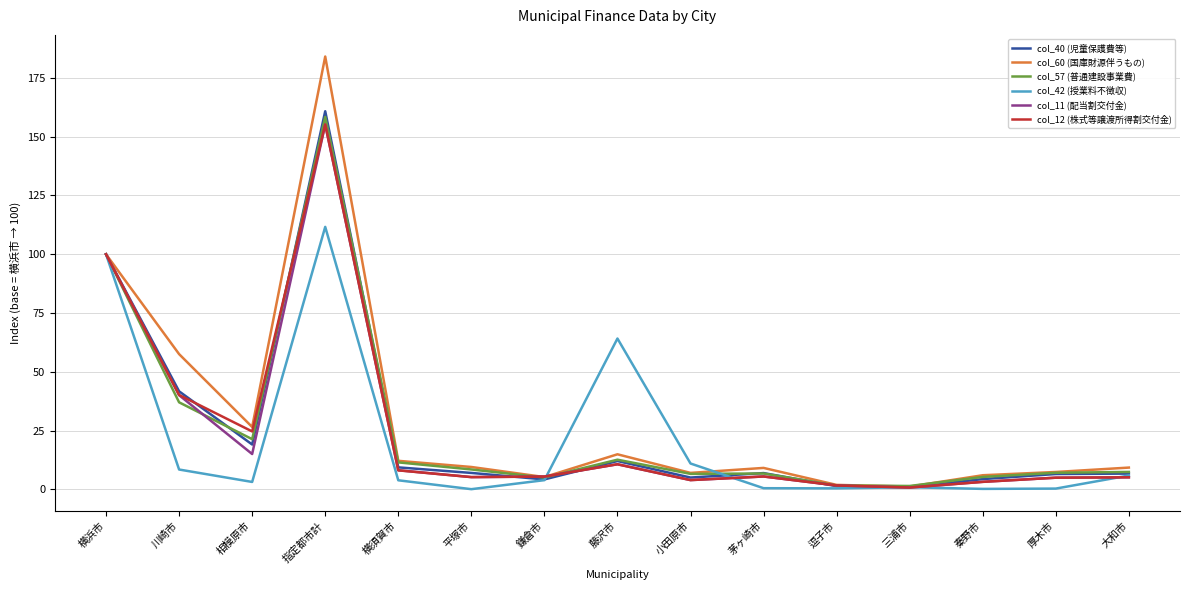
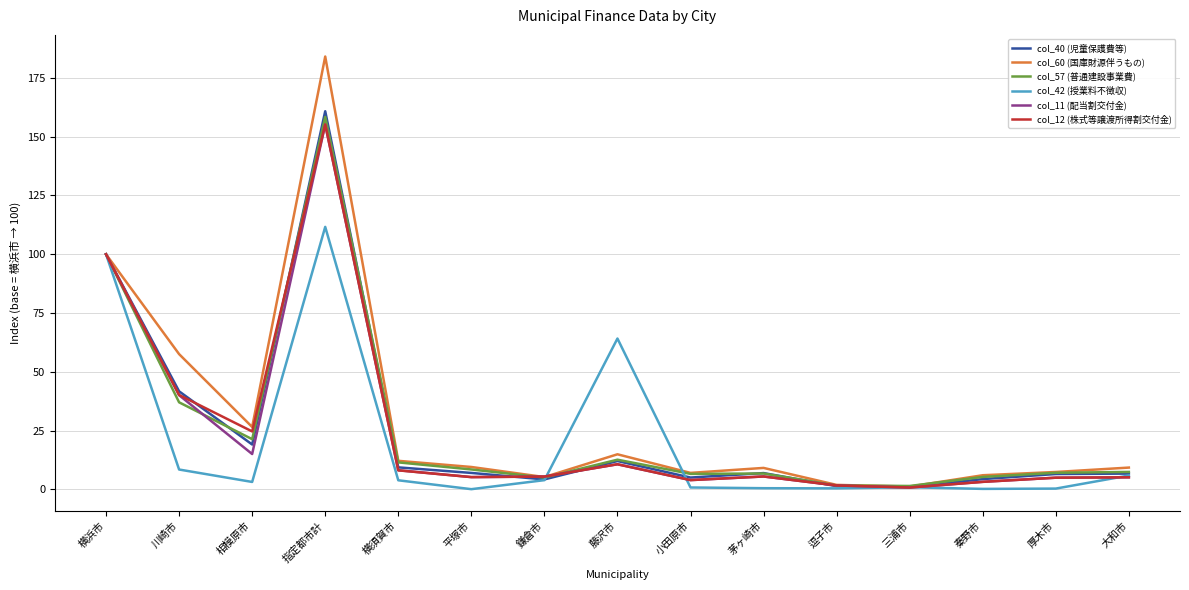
col_42 (授業料不徴収), 小田原市: 11 -> 1
